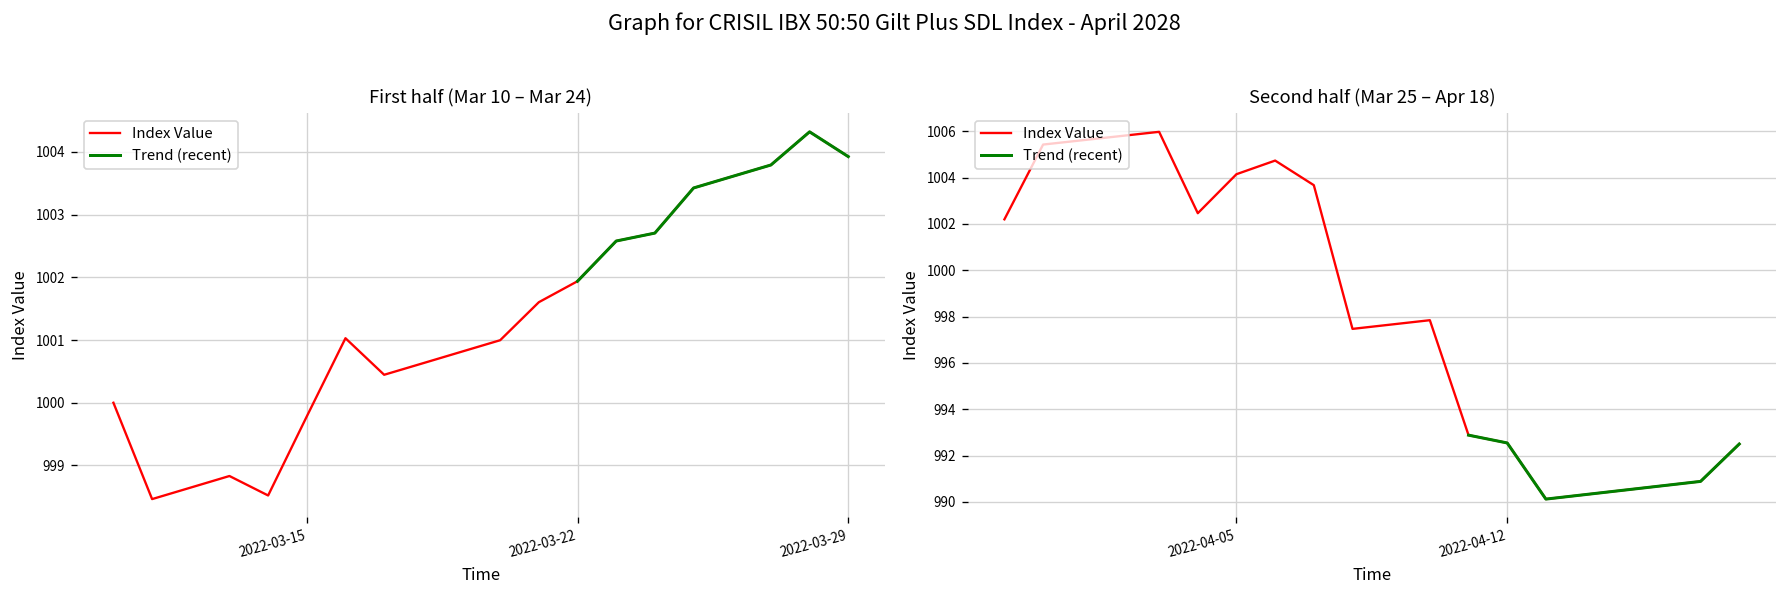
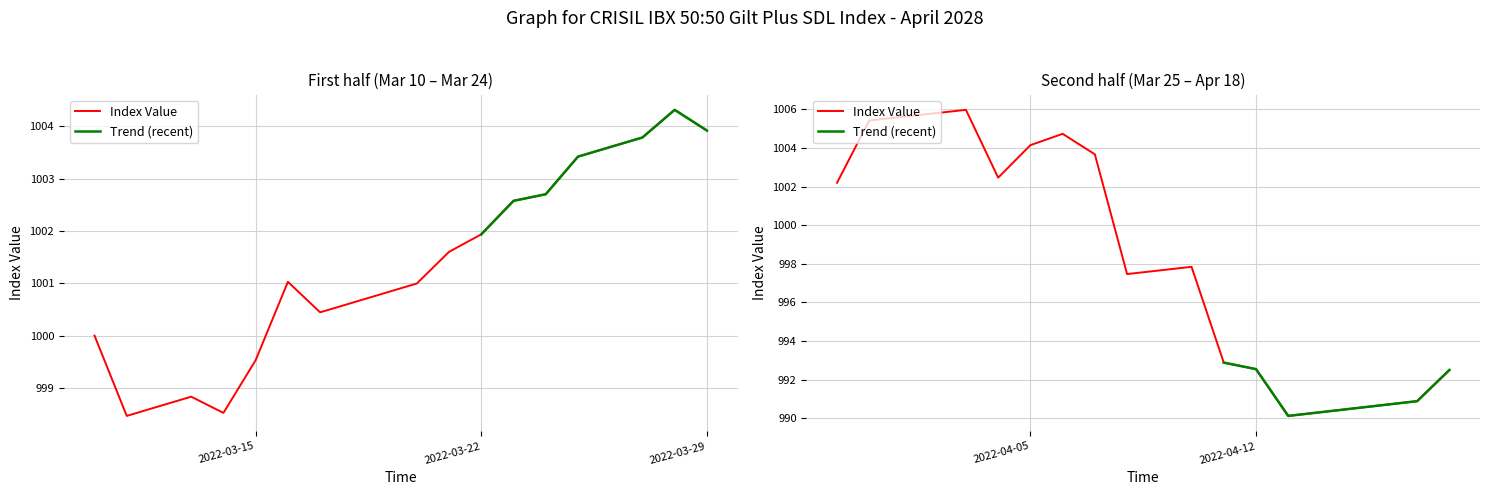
First half (Mar 10 – Mar 24), Index Value, 2022-03-15: 999.8 -> 999.5
